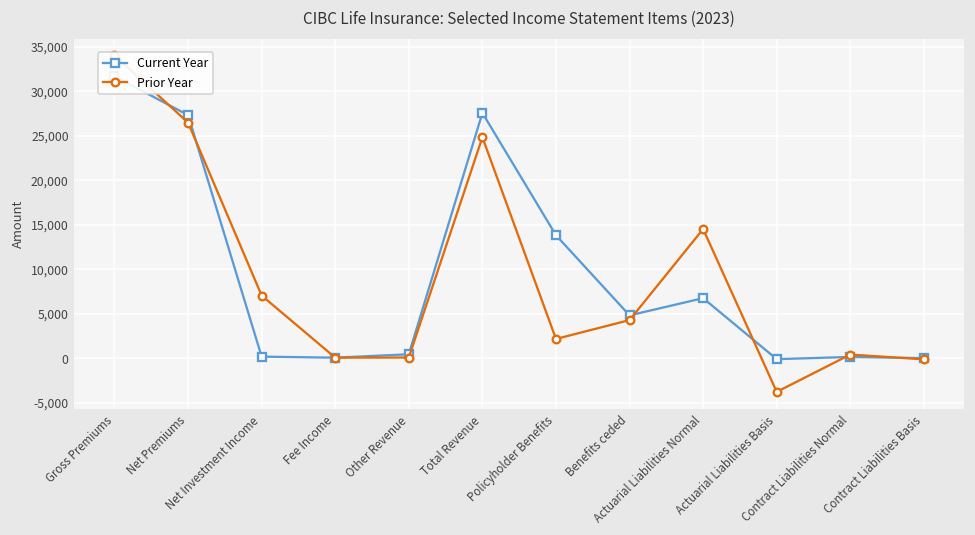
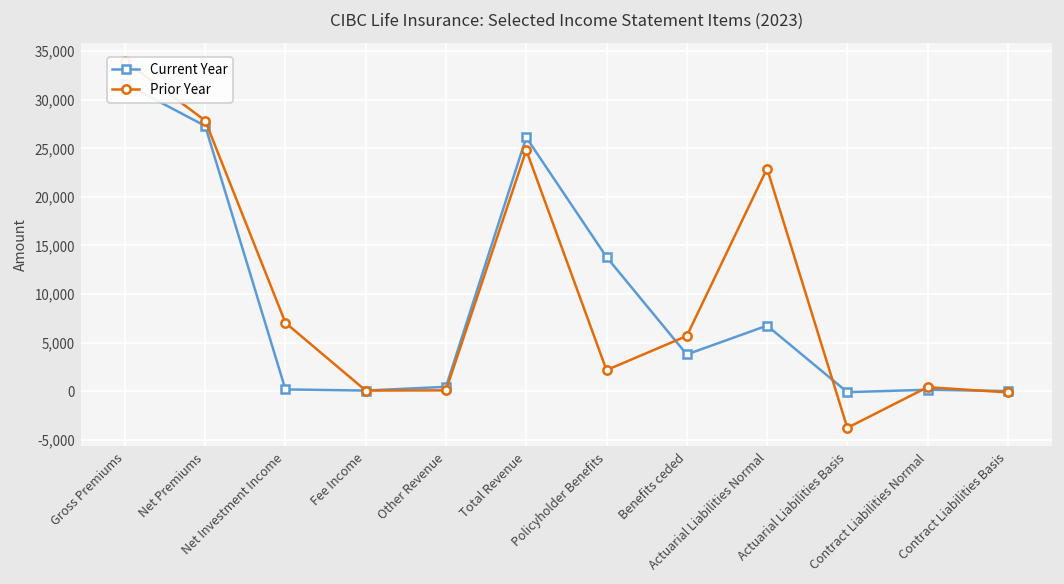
Prior Year, Net Premiums: 26,000 -> 28,000
Current Year, Total Revenue: 28,000 -> 26,000
Current Year, Benefits ceded: 5,000 -> 4,000
Prior Year, Benefits ceded: 4,000 -> 6,000
Prior Year, Actuarial Liabilities Normal: 15,000 -> 23,000
